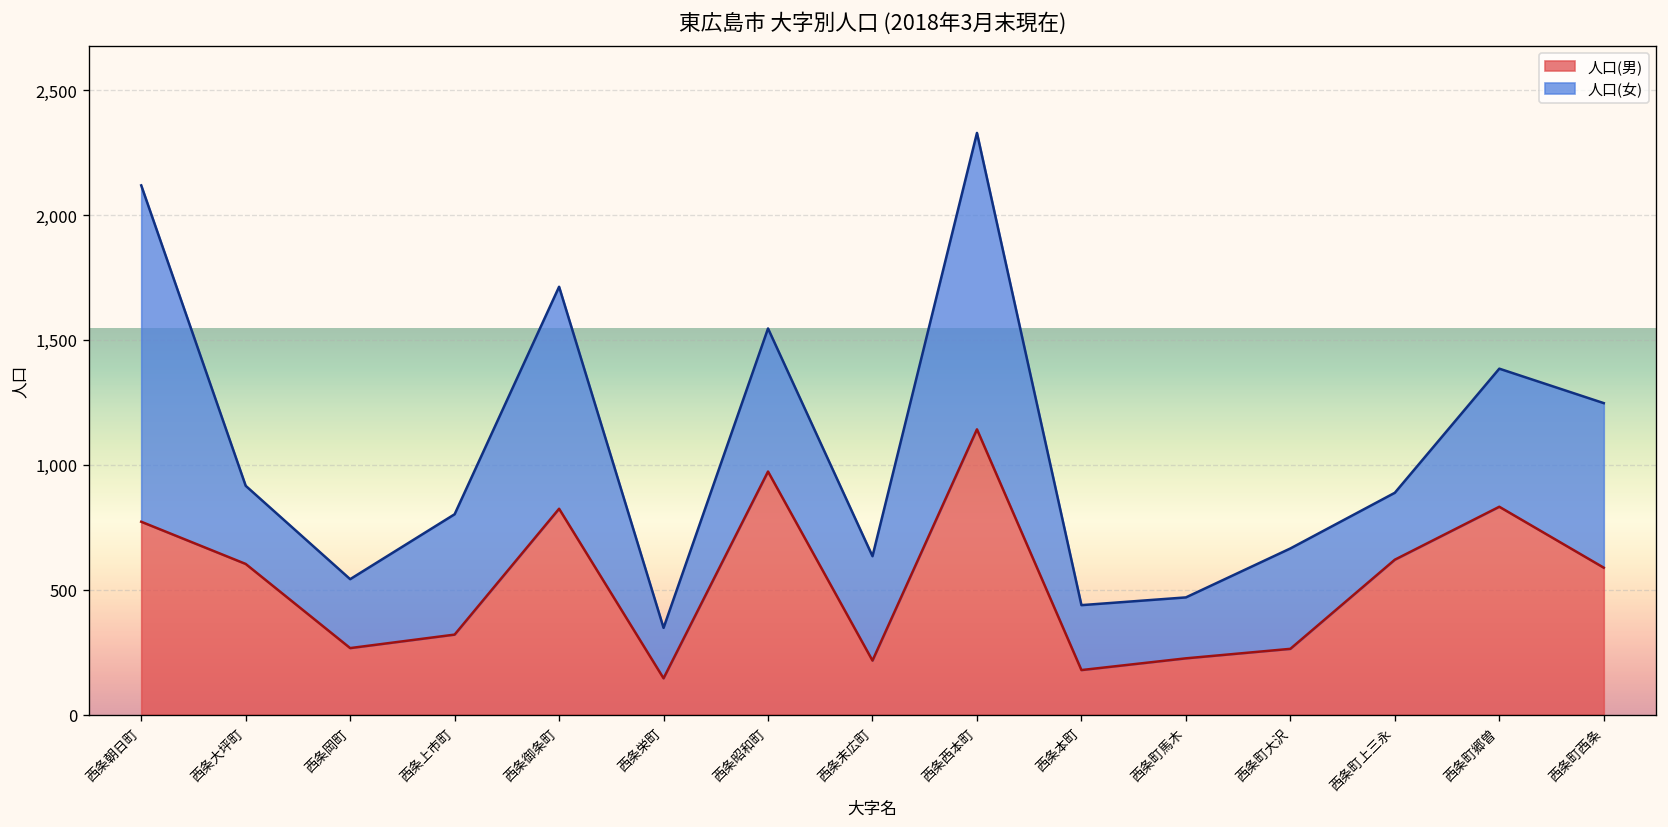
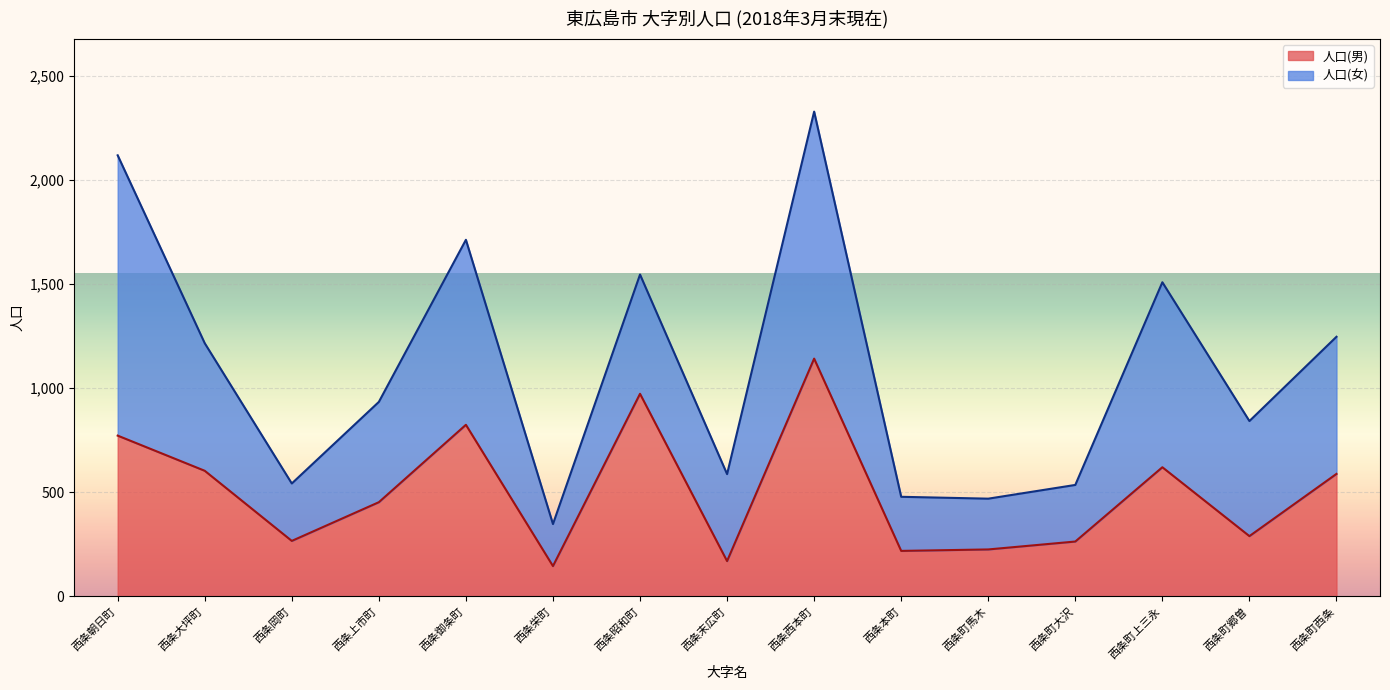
人口(女), 西条大坪町: 310 -> 610
人口(男), 西条上市町: 320 -> 450
人口(男), 西条末広町: 220 -> 170
人口(男), 西条本町: 180 -> 220
人口(女), 西条町大沢: 400 -> 270
人口(女), 西条町上三永: 270 -> 890
人口(男), 西条町郷曽: 830 -> 290
